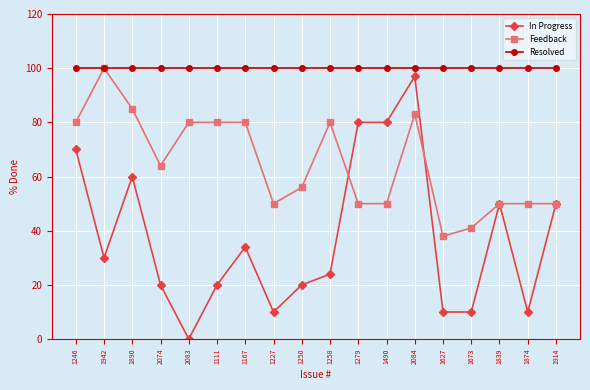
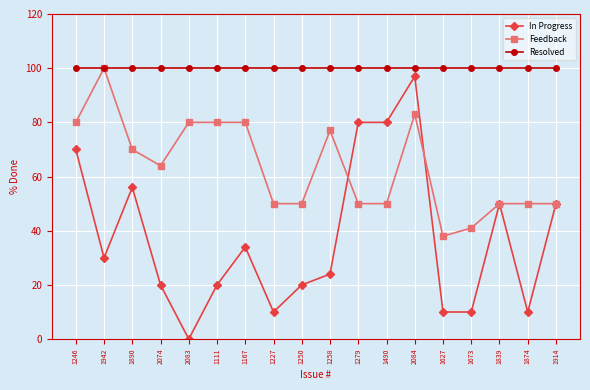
In Progress, 1890: 60 -> 56
Feedback, 1890: 85 -> 70
Feedback, 1250: 56 -> 50
Feedback, 1258: 80 -> 77
